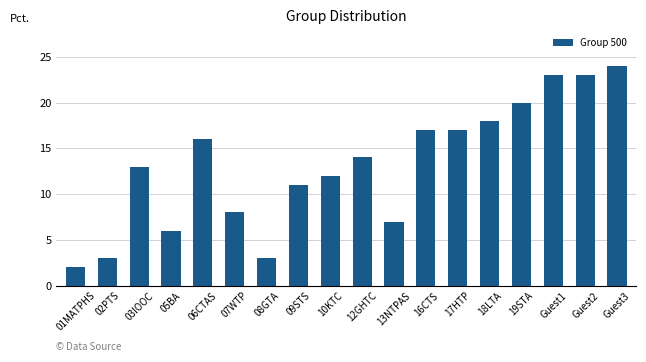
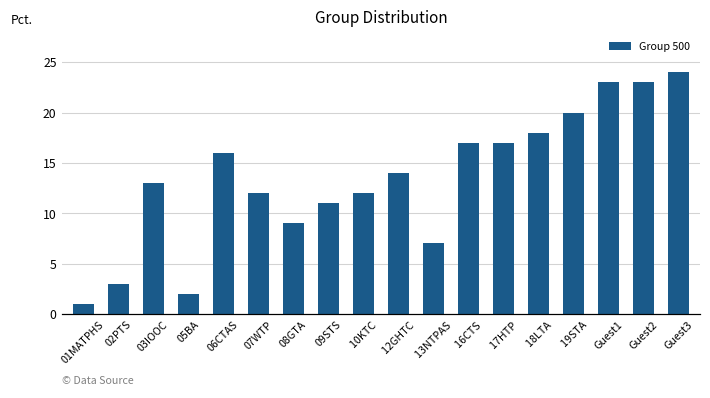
01MATPHS: 2 -> 1
05BA: 6 -> 2
07WTP: 8 -> 12
08GTA: 3 -> 9
